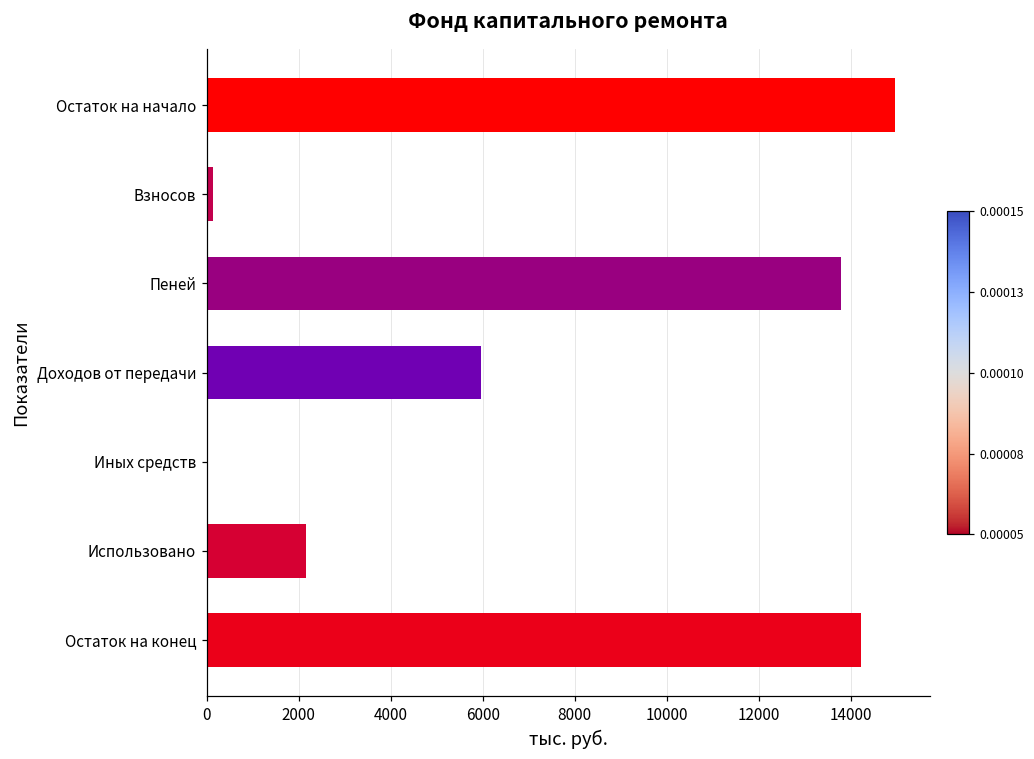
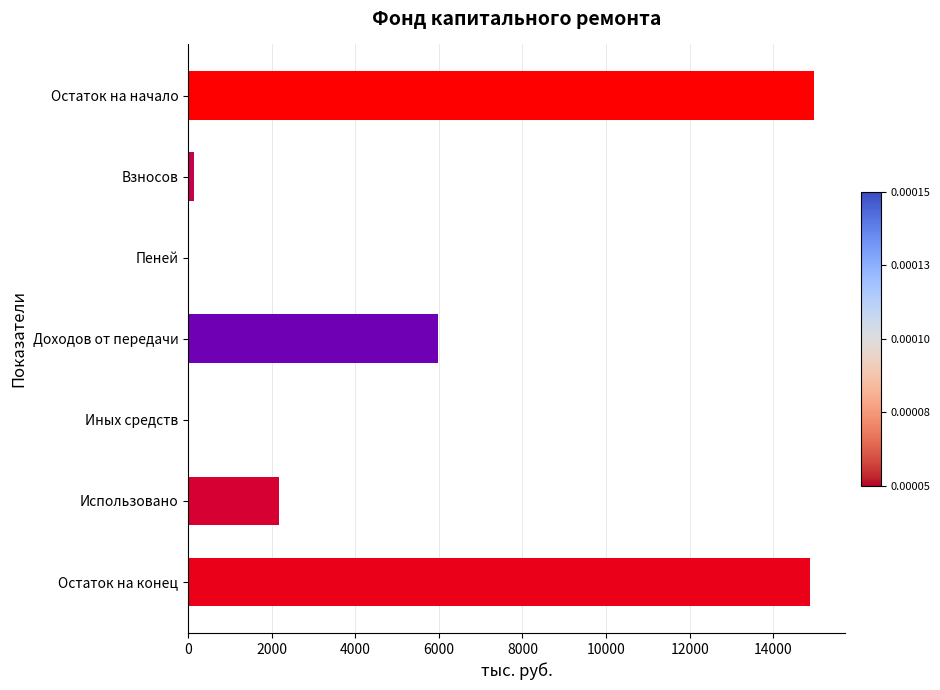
Пеней: 13800 -> 0
Остаток на конец: 14200 -> 14900
